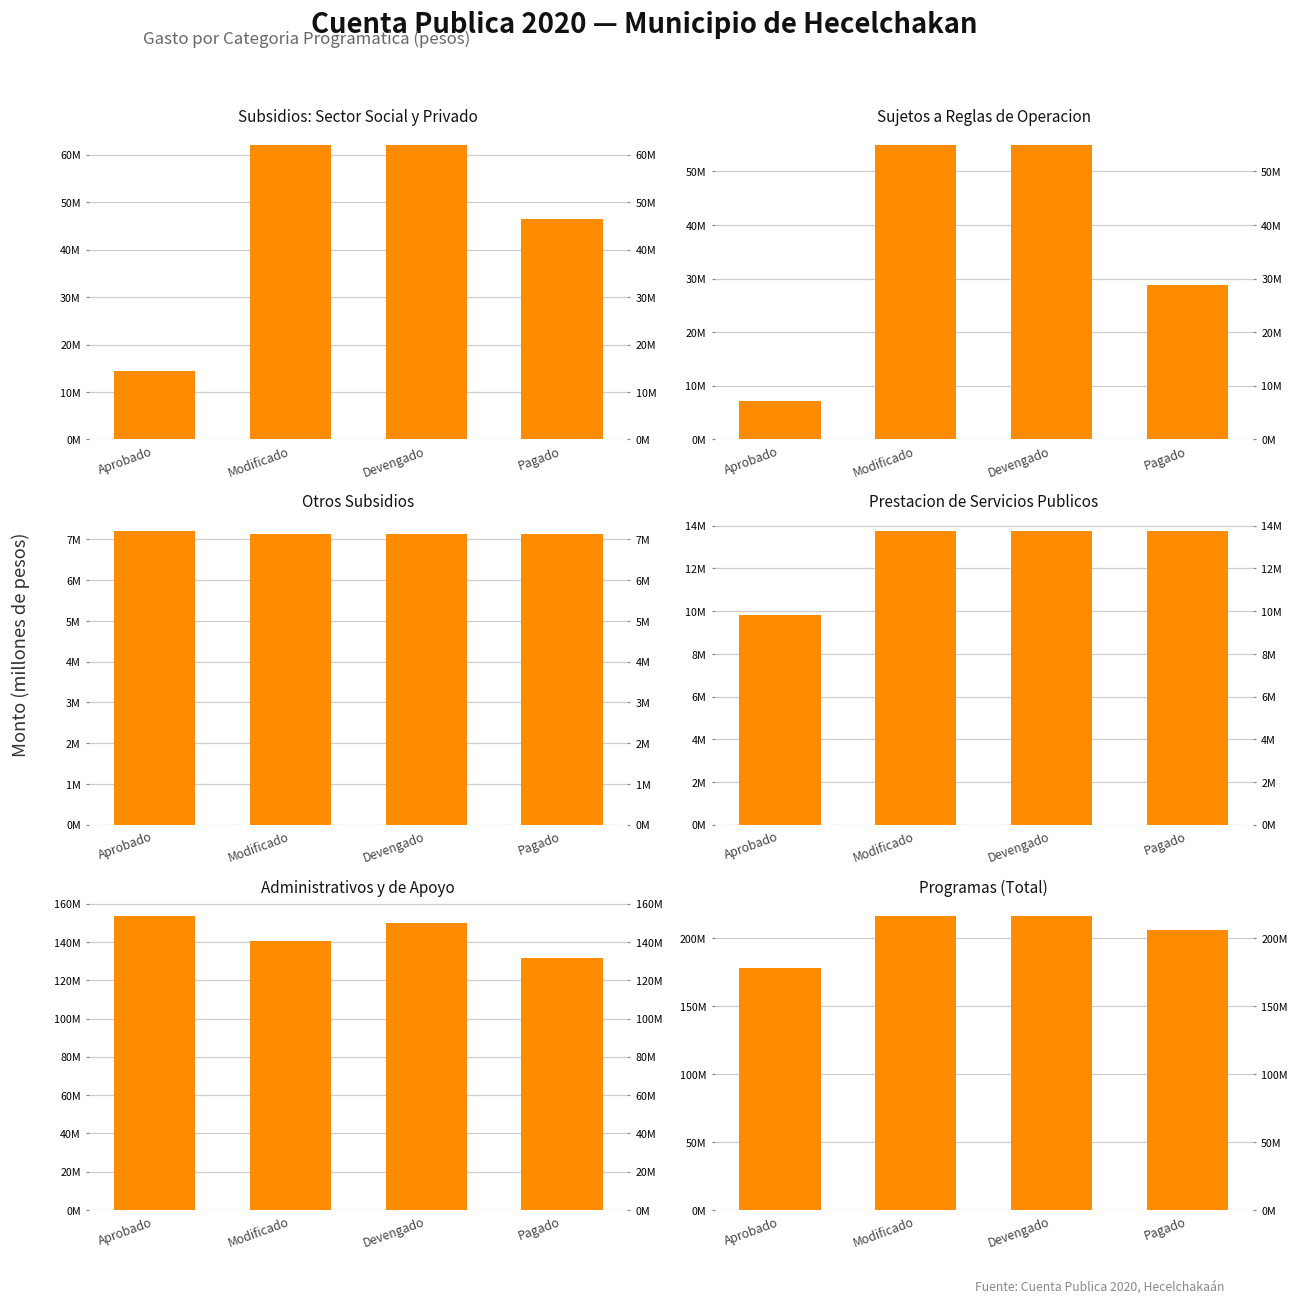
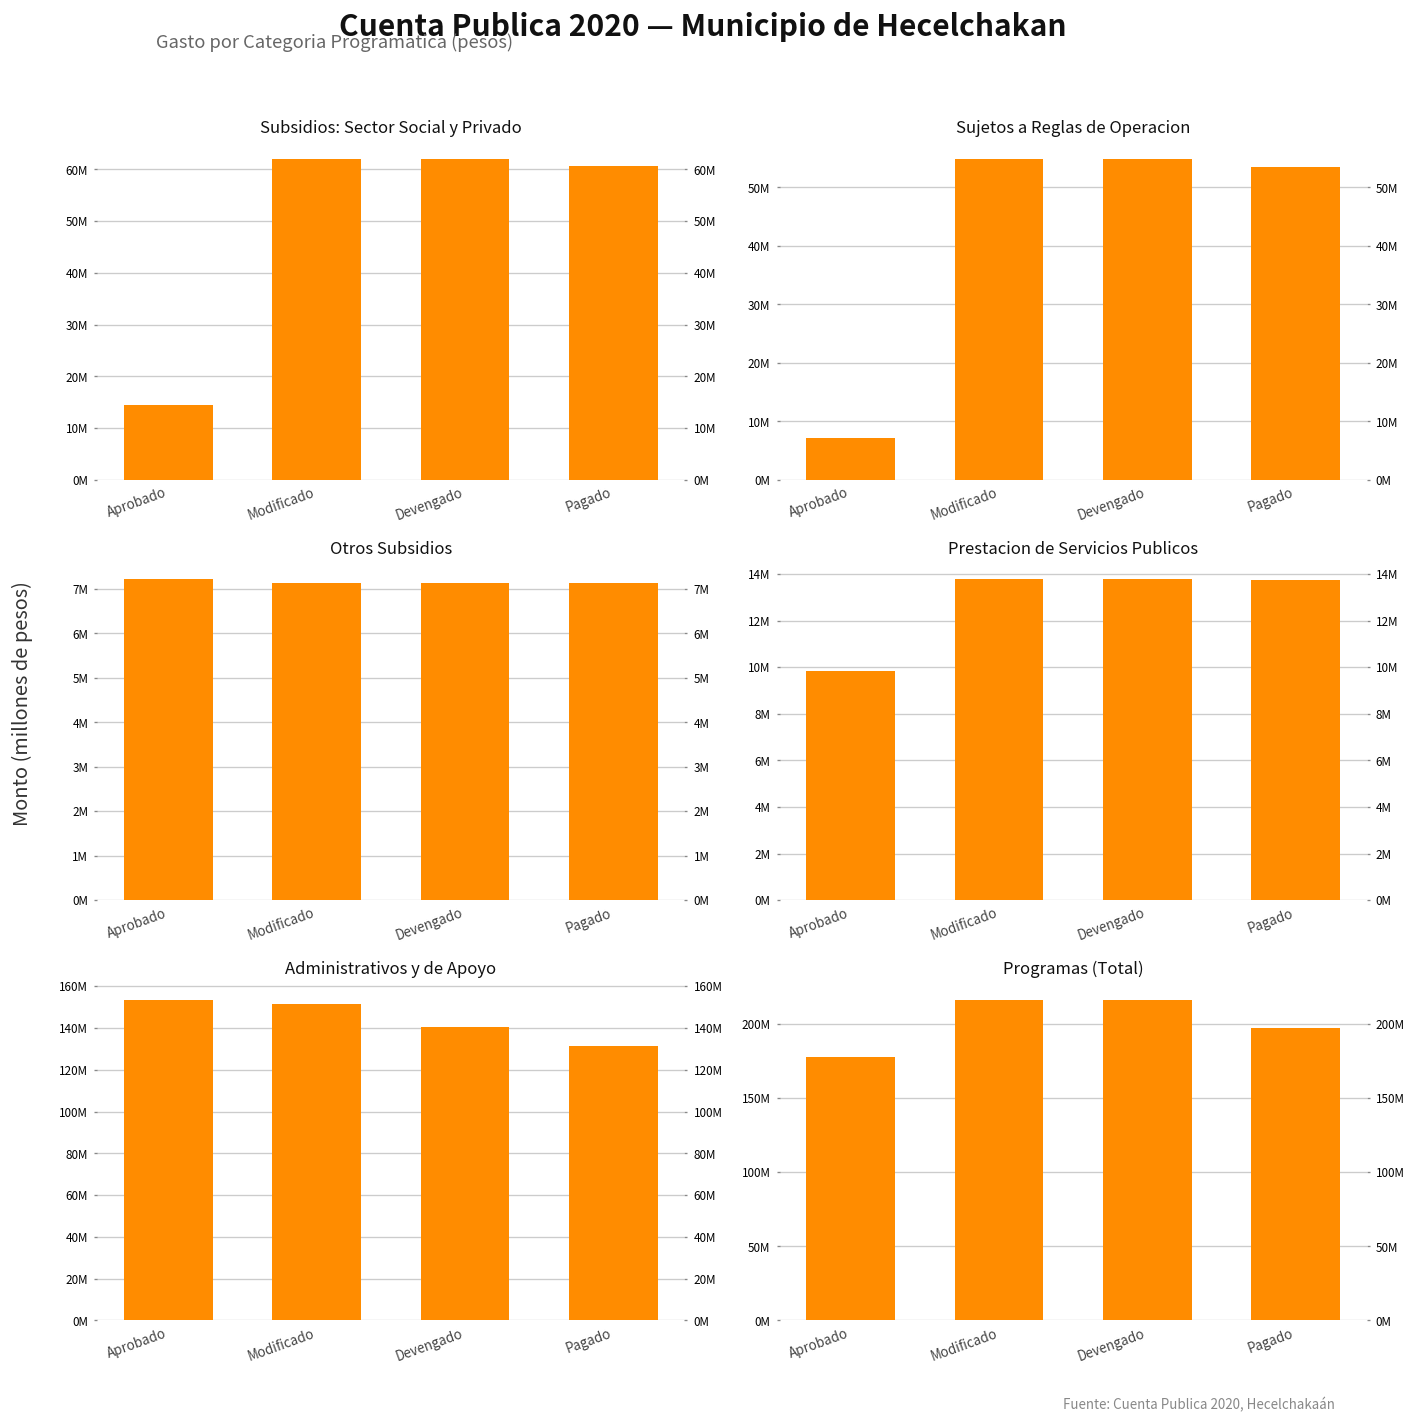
Subsidios: Sector Social y Privado, Pagado: 47000000 -> 61000000
Sujetos a Reglas de Operacion, Pagado: 29000000 -> 53000000
Administrativos y de Apoyo, Modificado: 141000000 -> 151000000
Administrativos y de Apoyo, Devengado: 150000000 -> 141000000
Programas (Total), Pagado: 206000000 -> 197000000
